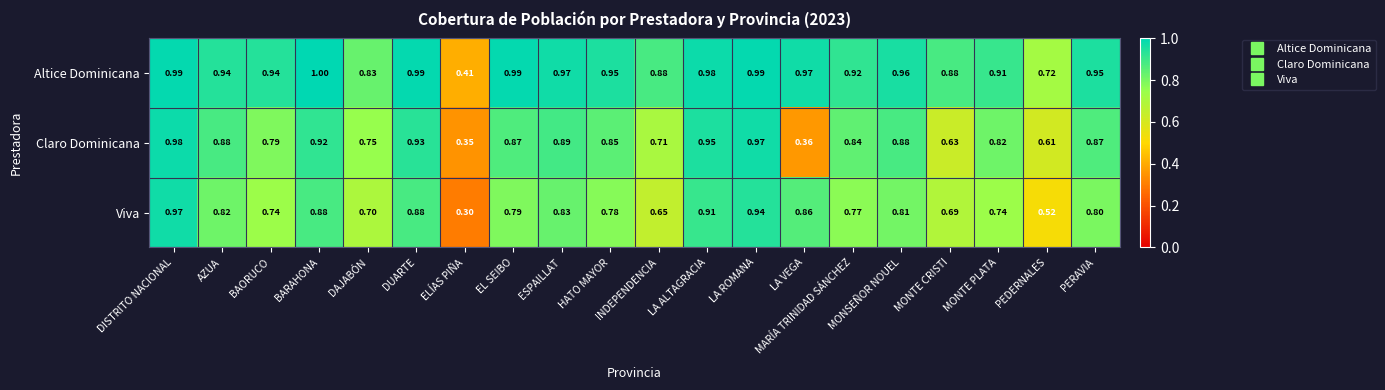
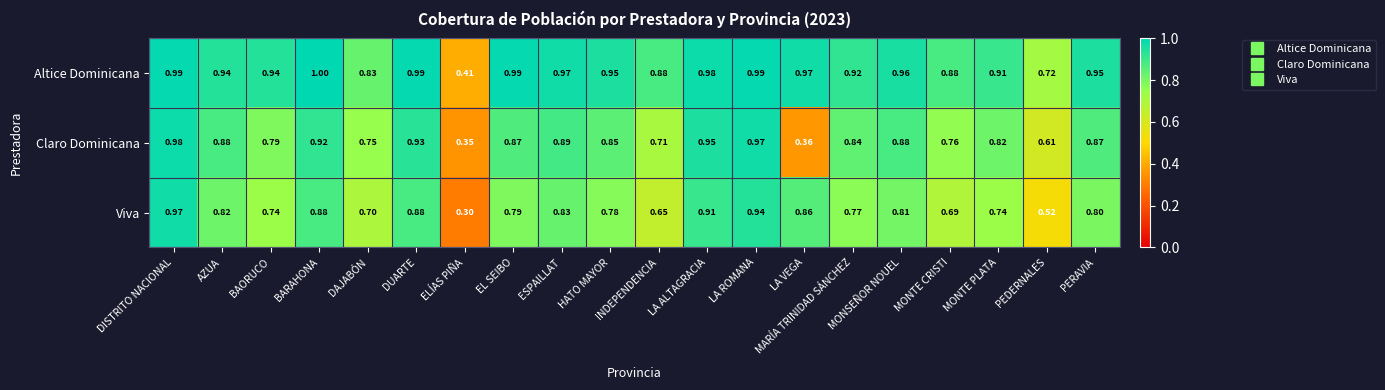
Claro Dominicana, MONTE CRISTI: 0.63 -> 0.76
